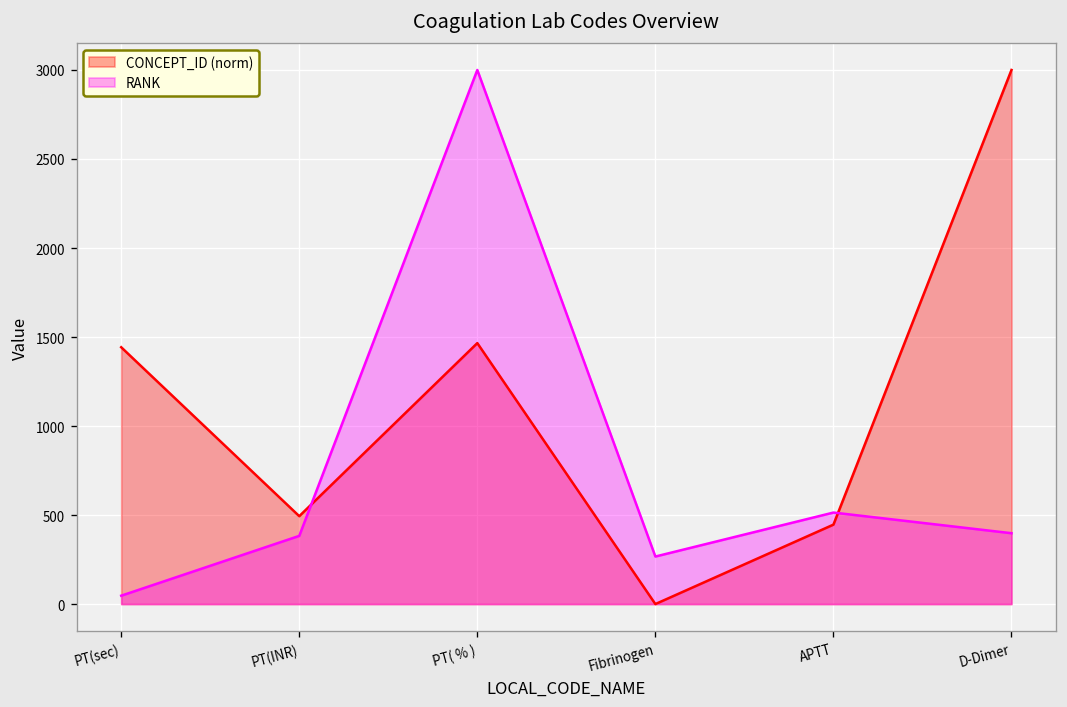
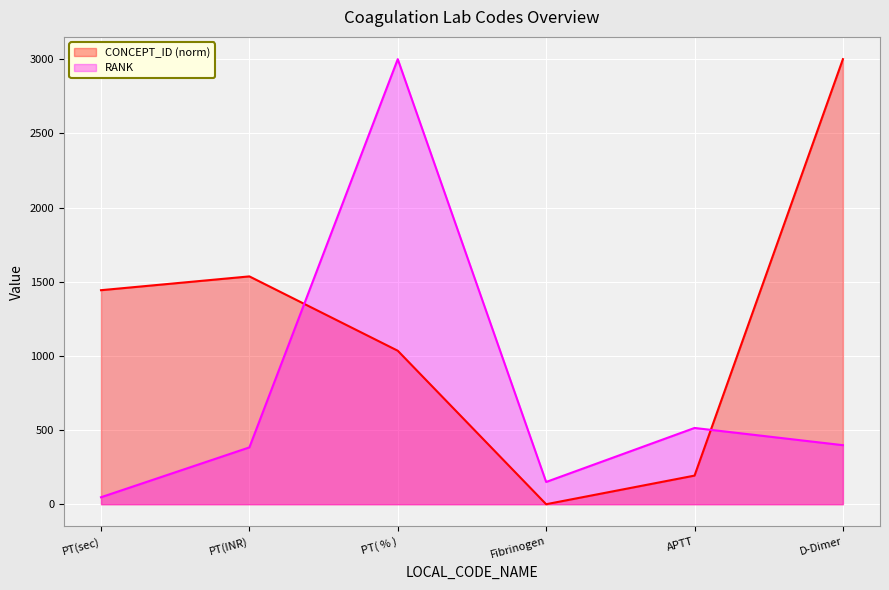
CONCEPT_ID (norm), PT(INR): 490 -> 1540
CONCEPT_ID (norm), PT( % ): 1470 -> 1030
RANK, Fibrinogen: 270 -> 150
CONCEPT_ID (norm), APTT: 450 -> 190
